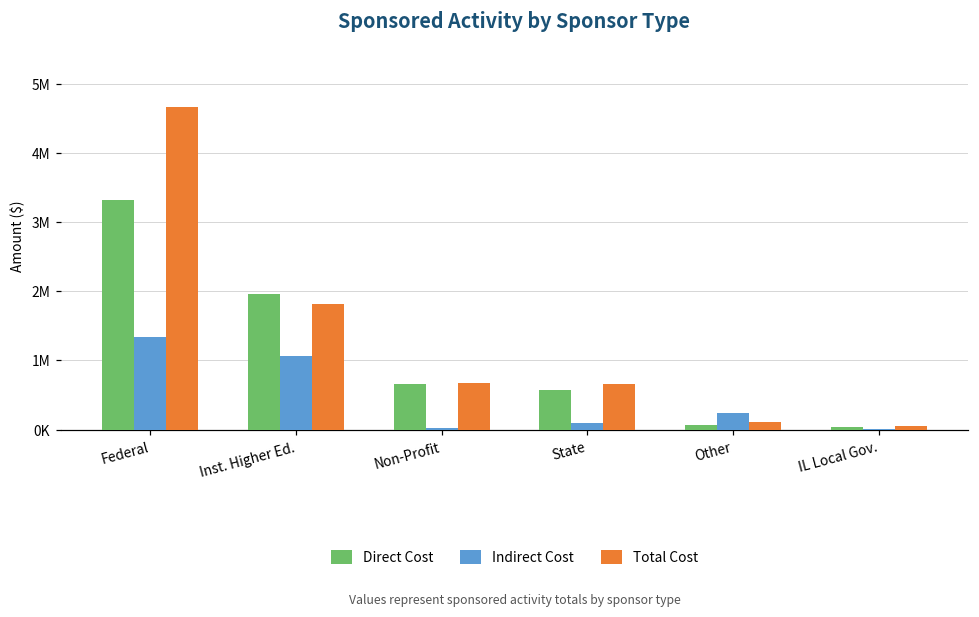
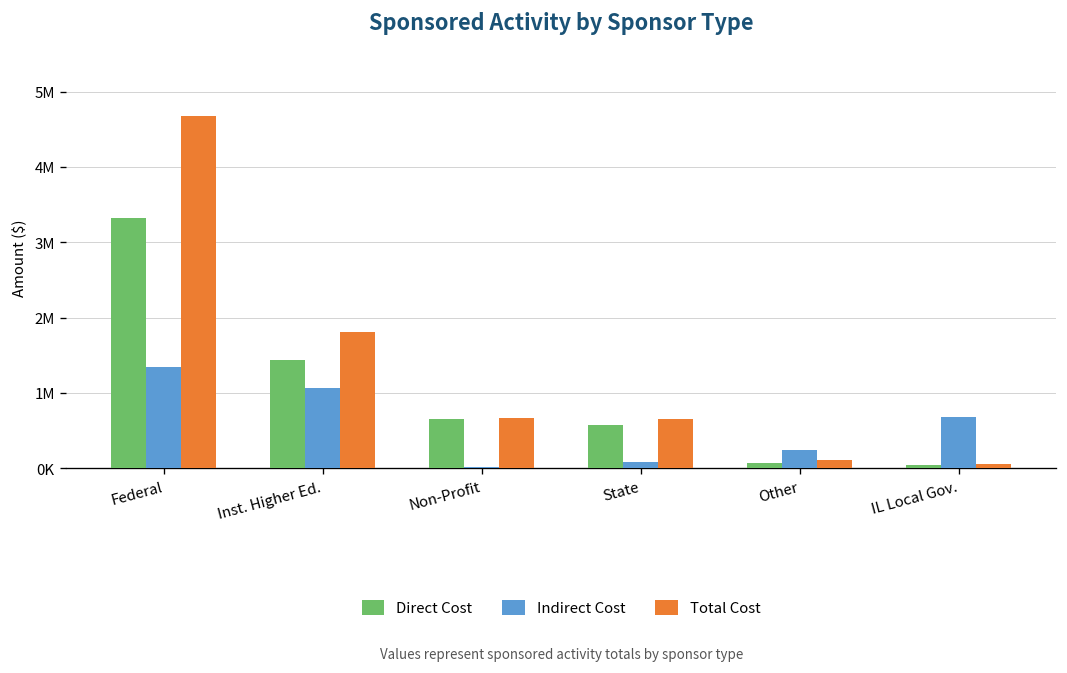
Direct Cost, Inst. Higher Ed.: 2000000 -> 1400000
Indirect Cost, IL Local Gov.: 0 -> 700000
